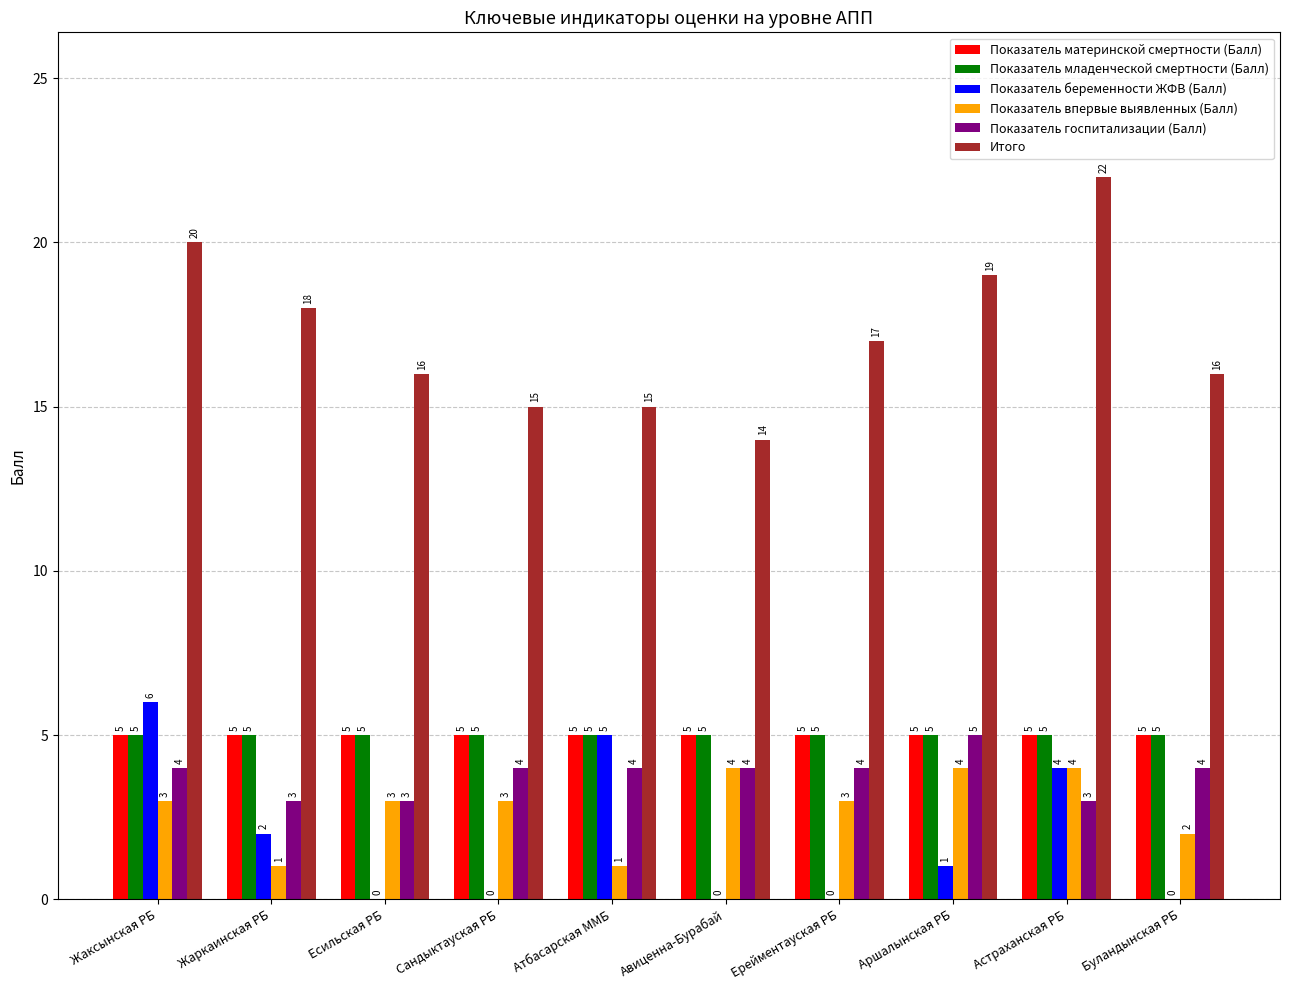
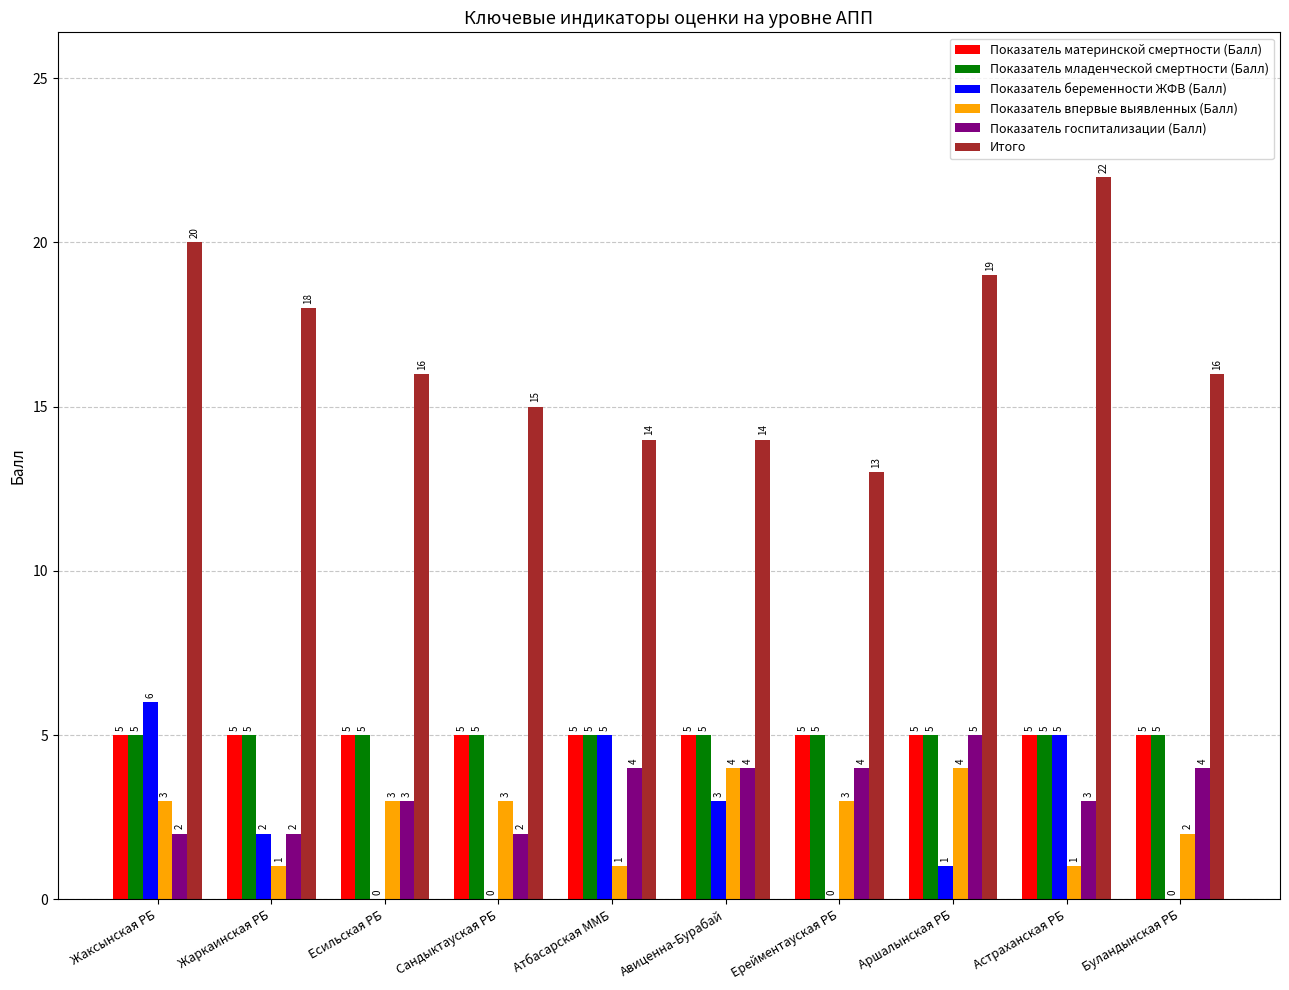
Показатель госпитализации (Балл), Жаксынская РБ: 4 -> 2
Показатель госпитализации (Балл), Жаркаинская РБ: 3 -> 2
Показатель госпитализации (Балл), Сандыктауская РБ: 4 -> 2
Итого, Атбасарская ММБ: 15 -> 14
Показатель беременности ЖФВ (Балл), Авиценна-Бурабай: 0 -> 3
Итого, Ерейментауская РБ: 17 -> 13
Показатель беременности ЖФВ (Балл), Астраханская РБ: 4 -> 5
Показатель впервые выявленных (Балл), Астраханская РБ: 4 -> 1
